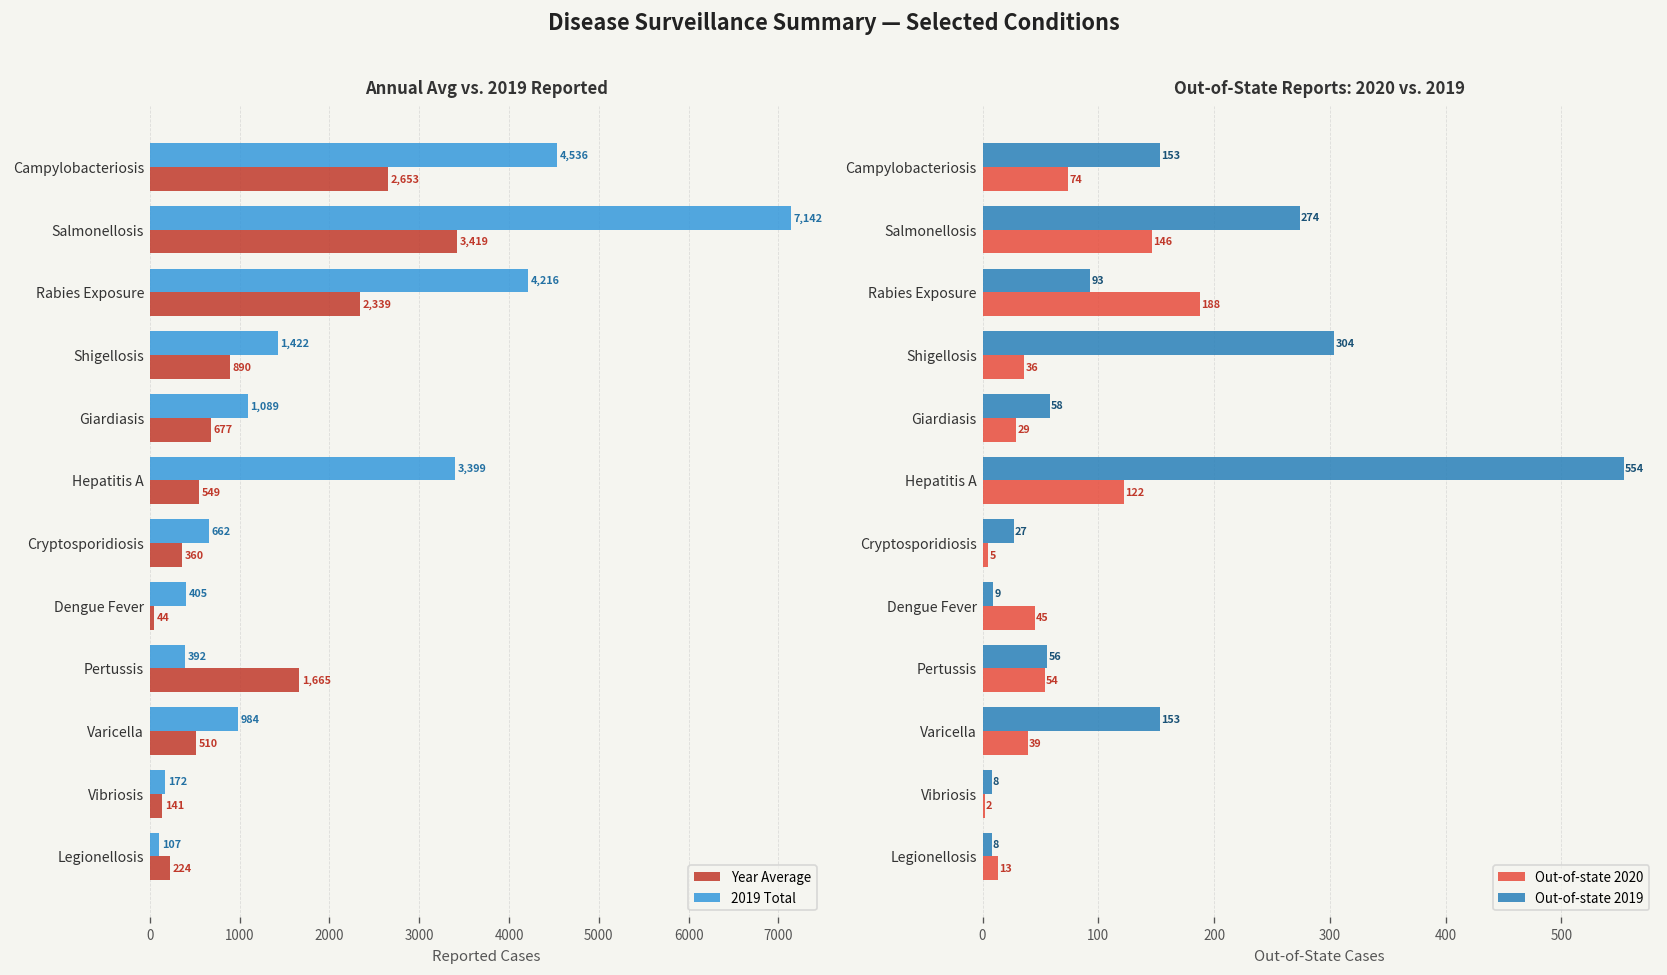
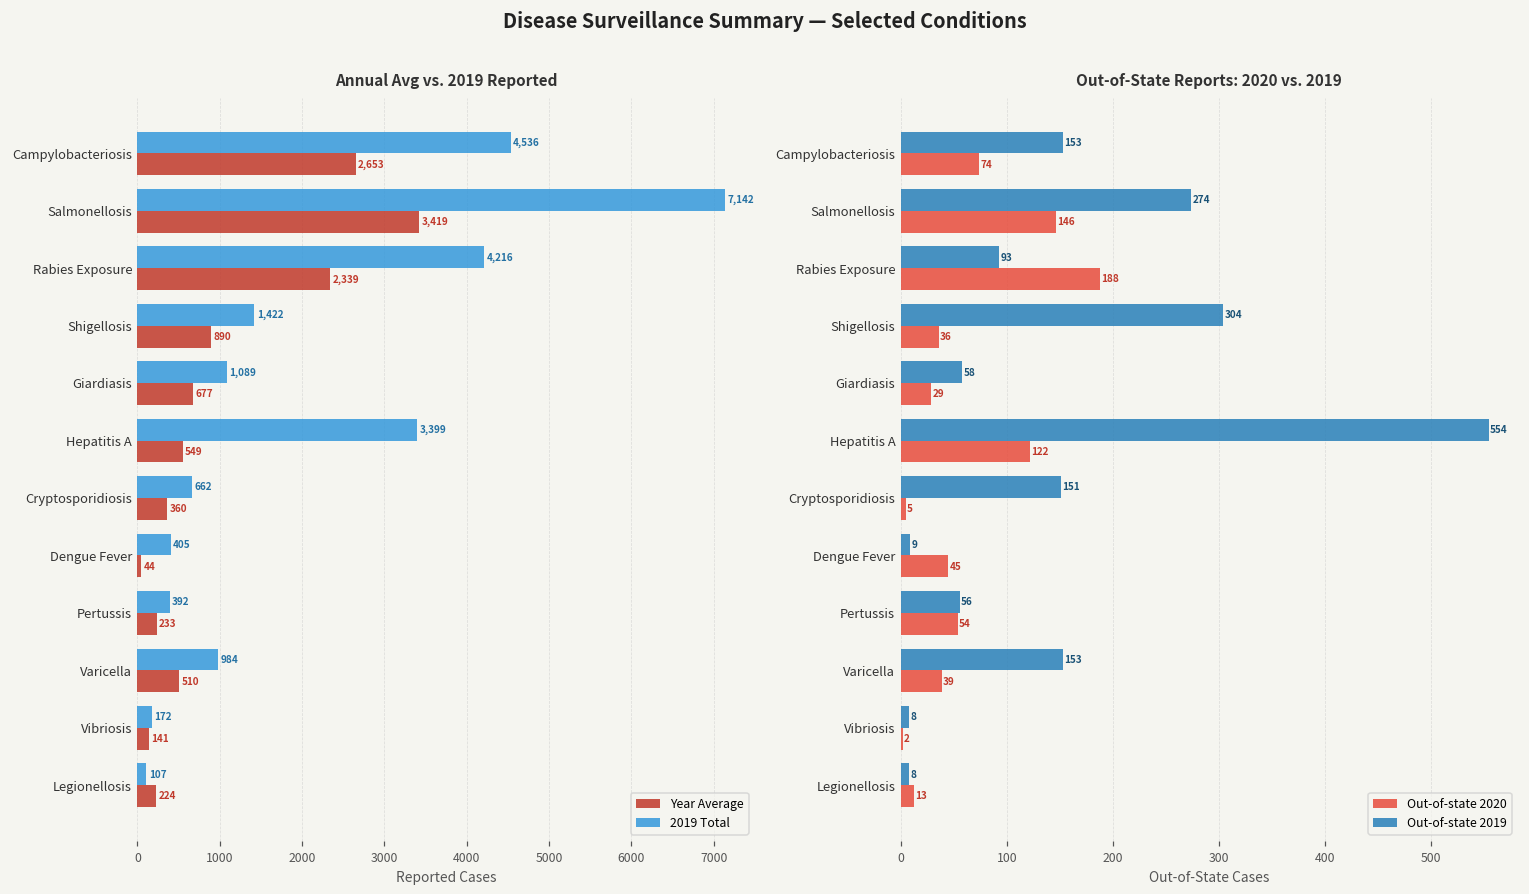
Annual Avg vs. 2019 Reported, Year Average, Pertussis: 1,665 -> 233
Out-of-State Reports: 2020 vs. 2019, Out-of-state 2019, Cryptosporidiosis: 27 -> 151
